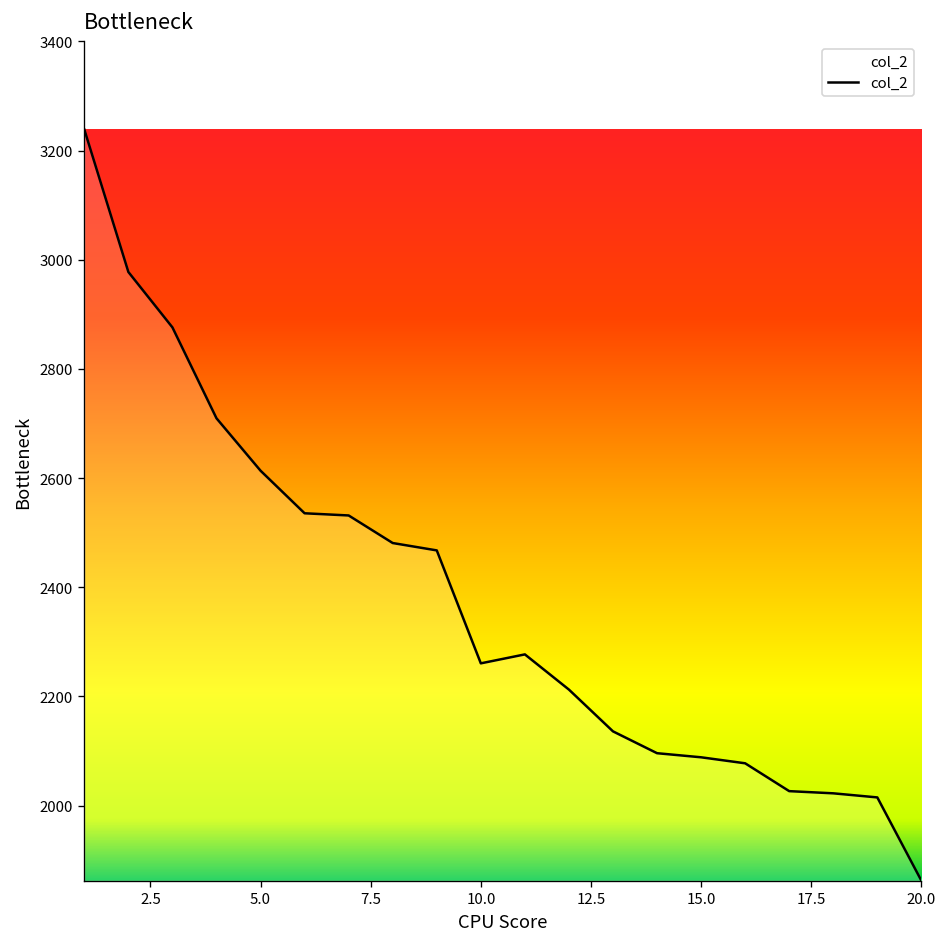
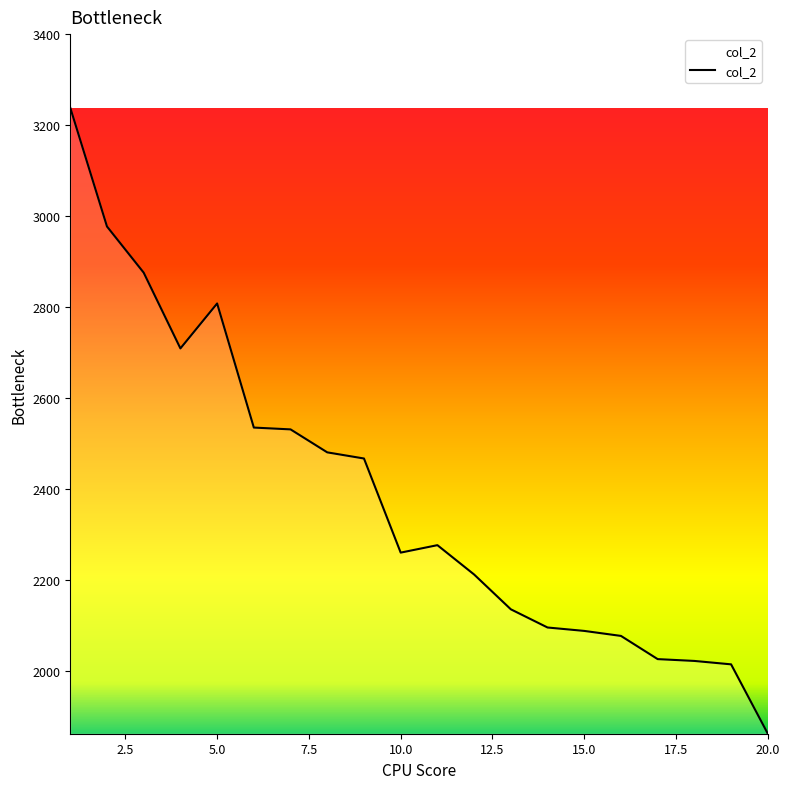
5.0: 2610 -> 2810
